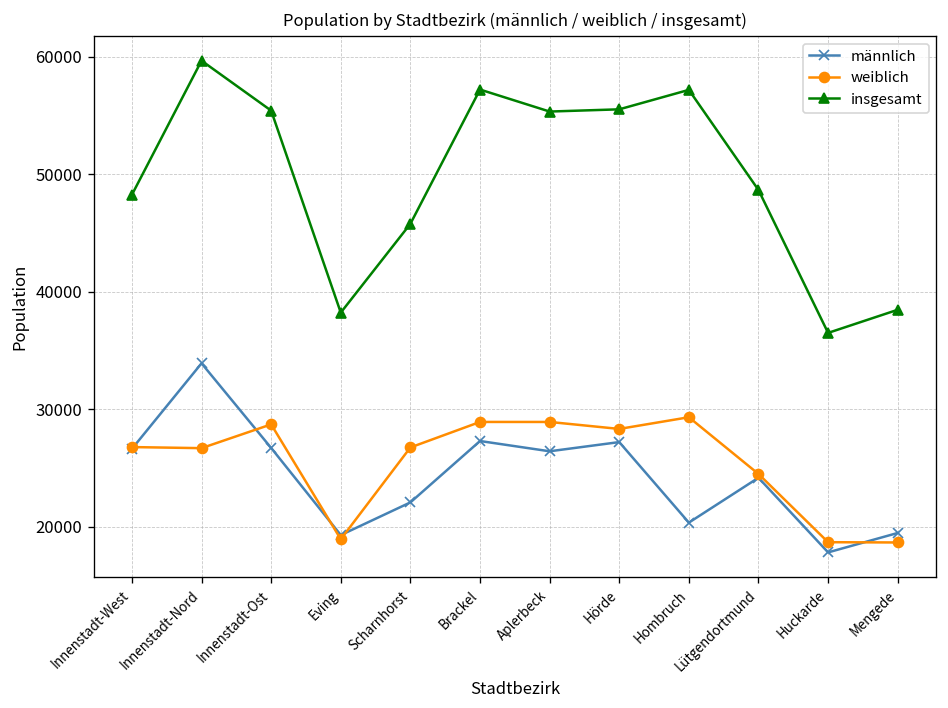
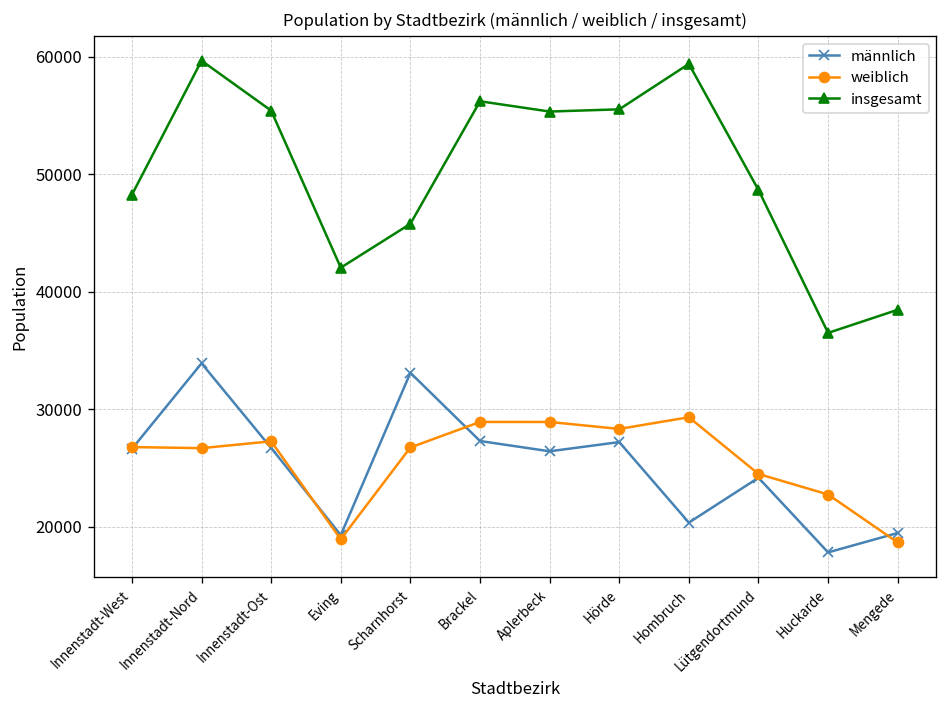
weiblich, Innenstadt-Ost: 29000 -> 27000
insgesamt, Eving: 38000 -> 42000
männlich, Scharnhorst: 22000 -> 33000
insgesamt, Brackel: 57000 -> 56000
insgesamt, Hombruch: 57000 -> 59000
weiblich, Huckarde: 19000 -> 23000
